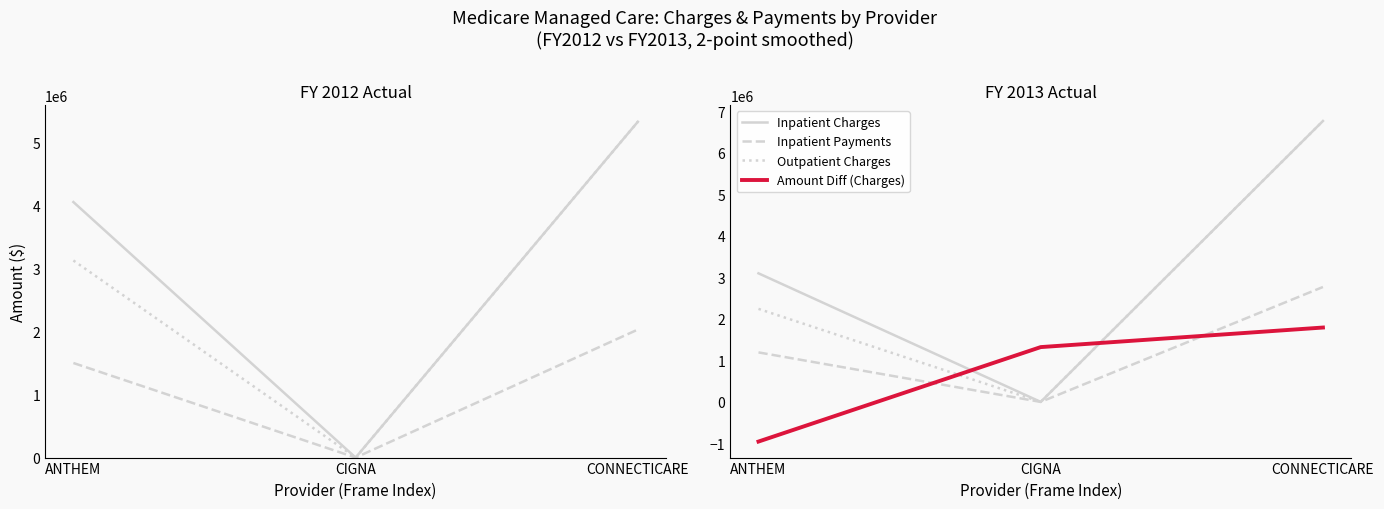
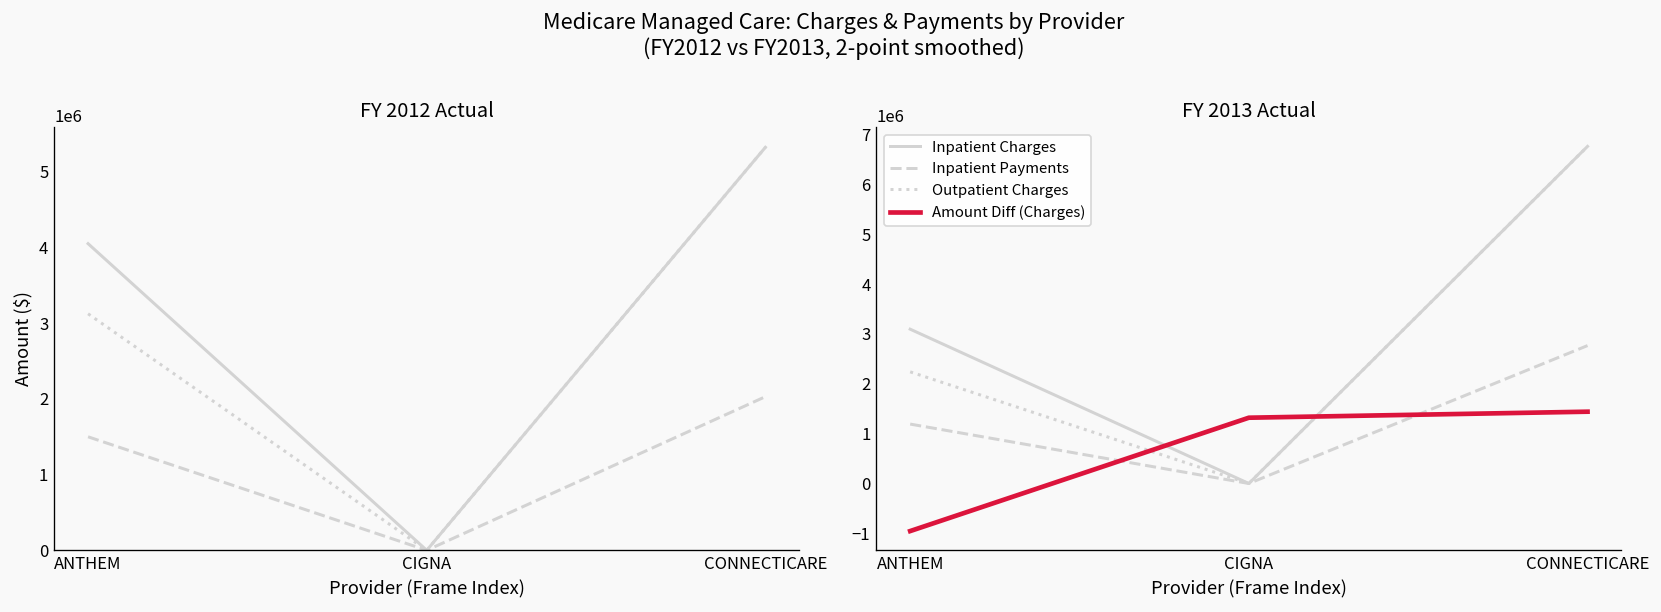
FY 2013 Actual, Amount Diff (Charges), CONNECTICARE: 1800000 -> 1400000
